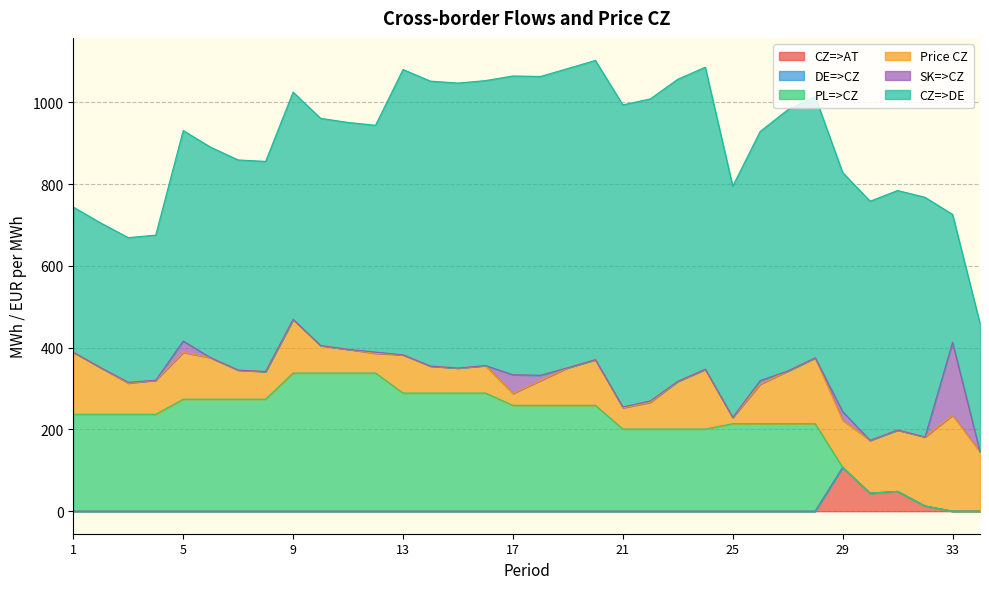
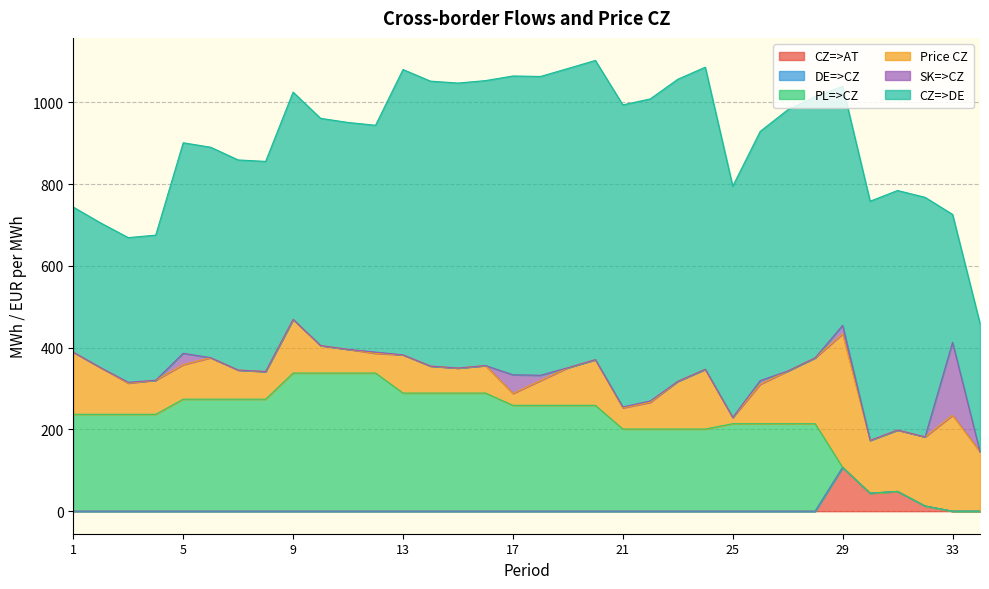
Price CZ, 5: 110 -> 80
Price CZ, 29: 120 -> 330
